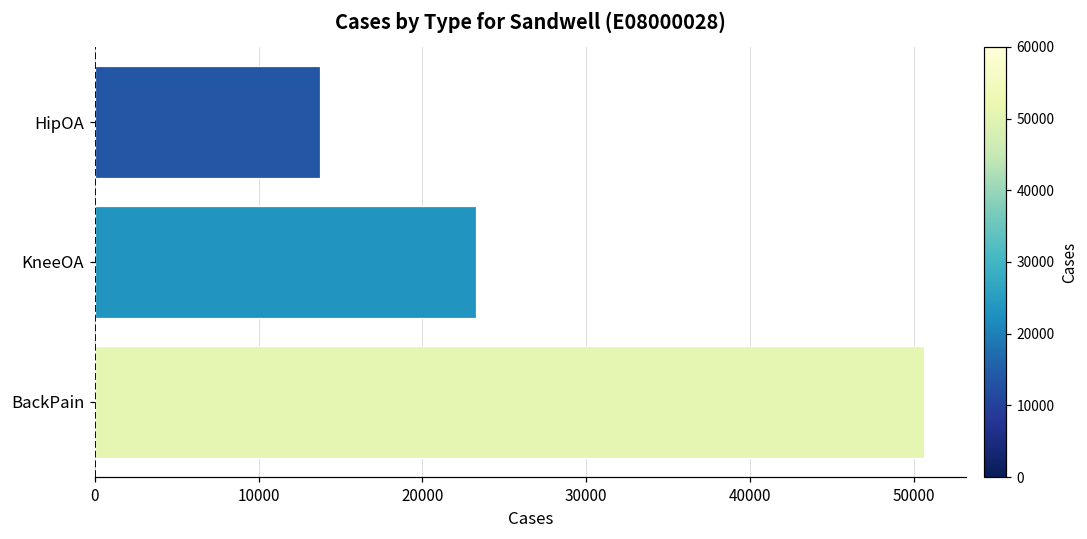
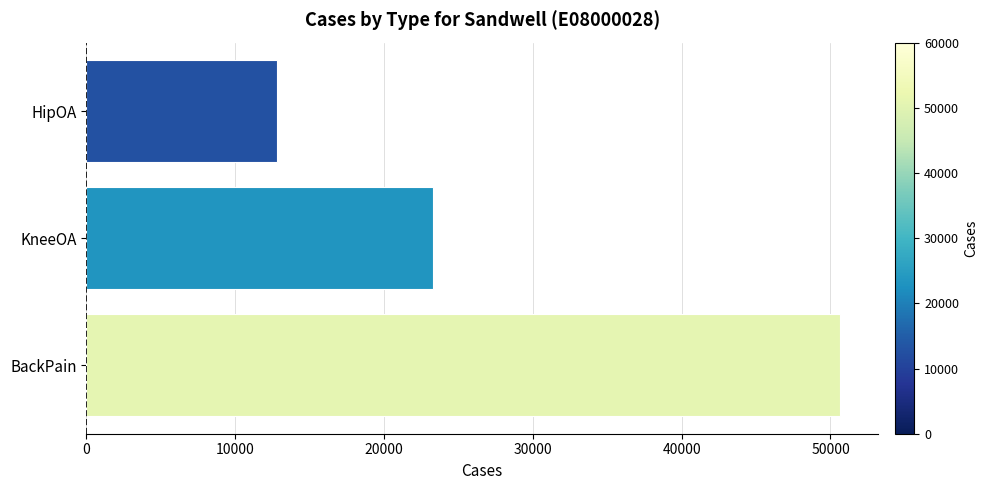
HipOA: 13800 -> 12800
